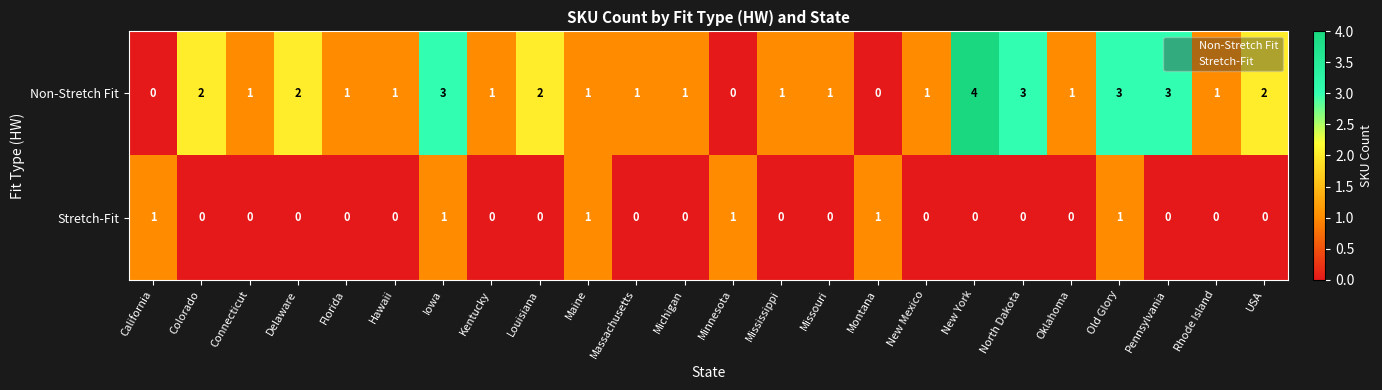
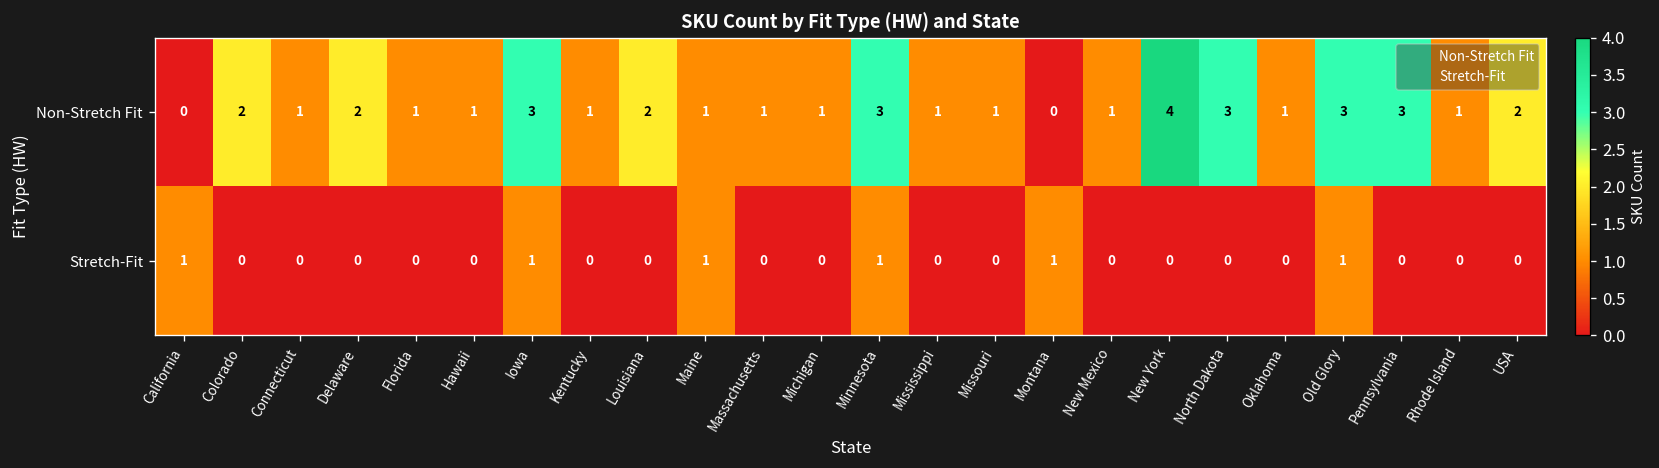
Non-Stretch Fit, Minnesota: 0 -> 3
